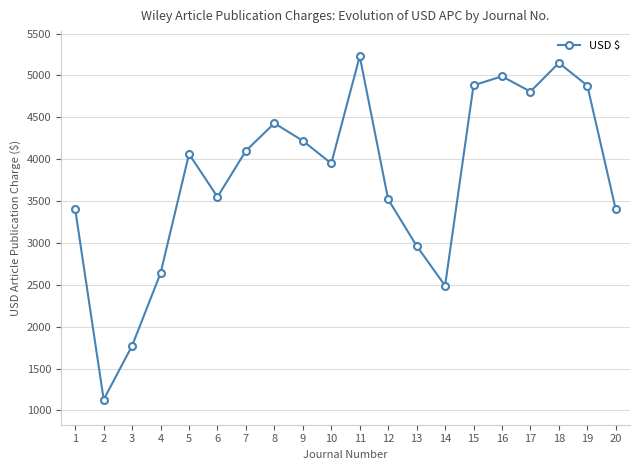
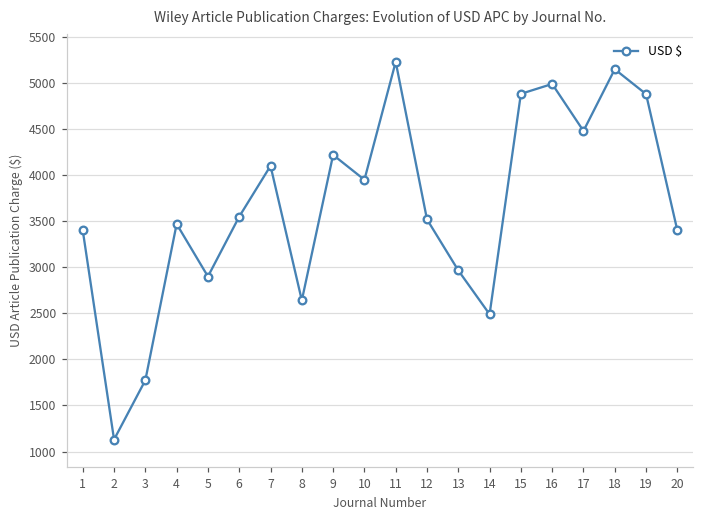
4: 2600 -> 3500
5: 4100 -> 2900
8: 4400 -> 2600
17: 4800 -> 4500
